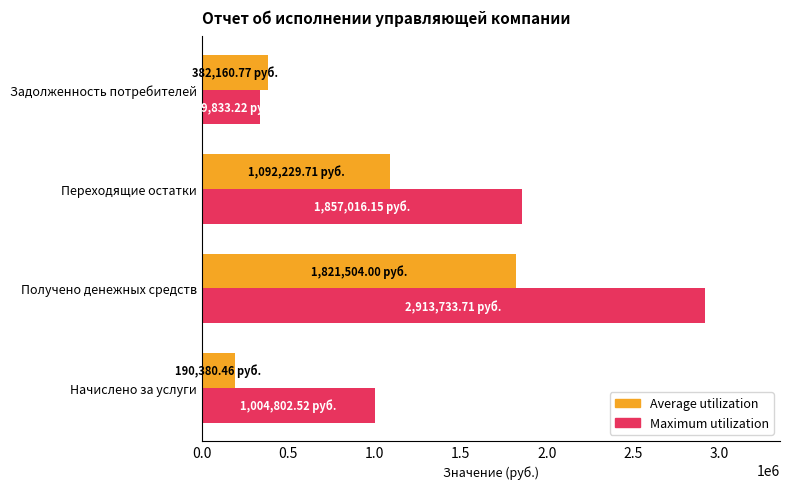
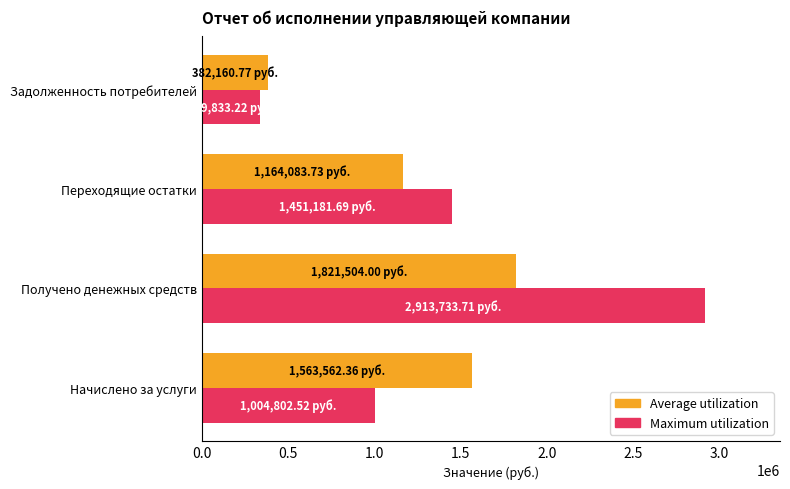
Average utilization, Переходящие остатки: 1,092,229.71 -> 1,164,083.73
Maximum utilization, Переходящие остатки: 1,857,016.15 -> 1,451,181.69
Average utilization, Начислено за услуги: 190,380.46 -> 1,563,562.36
